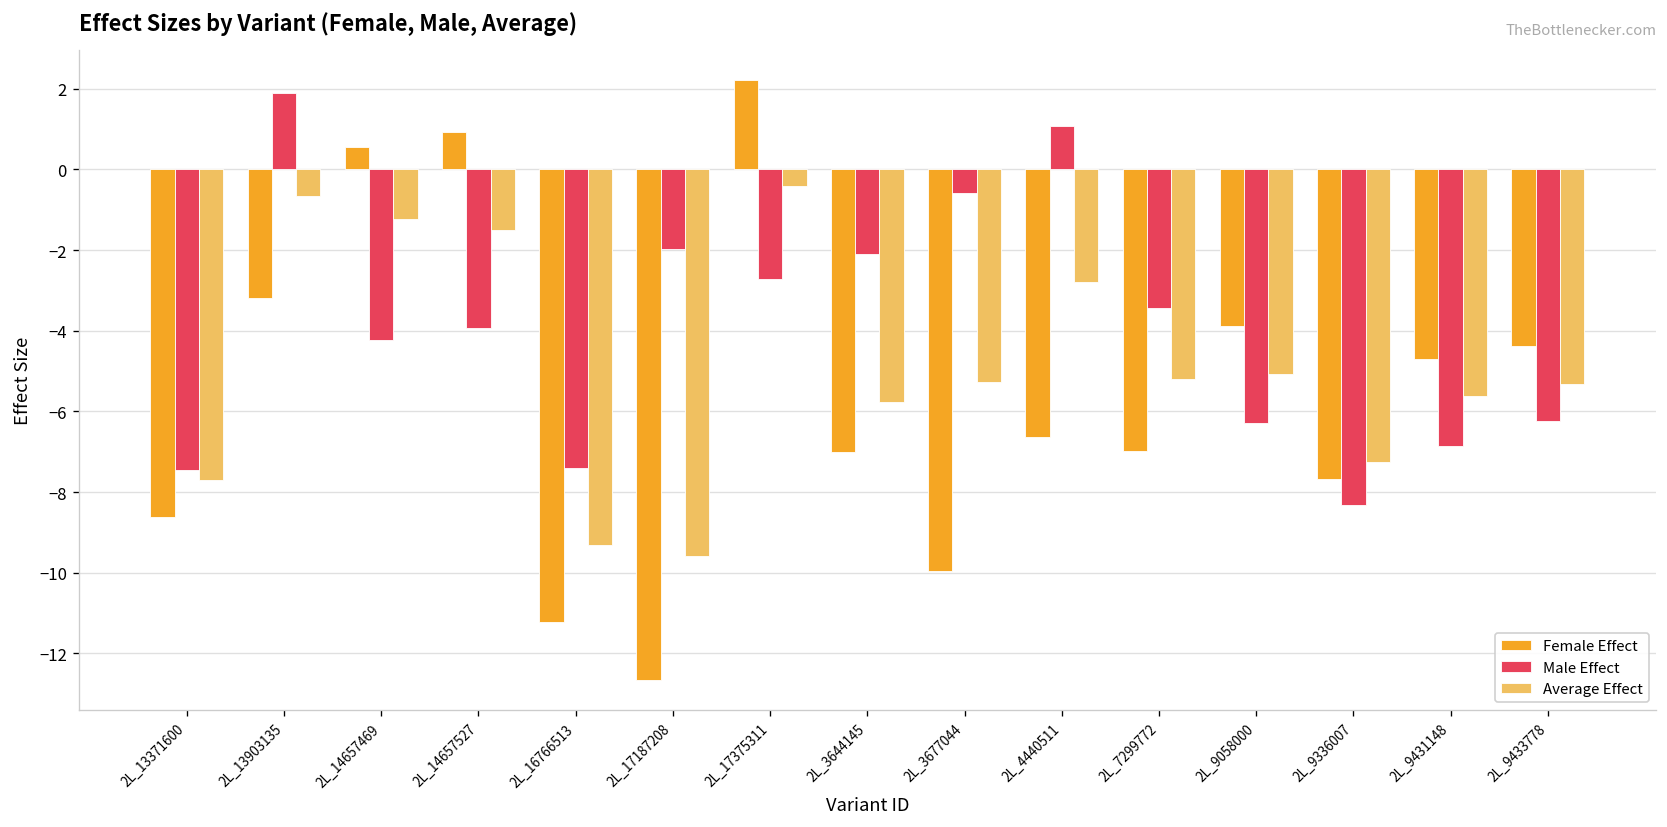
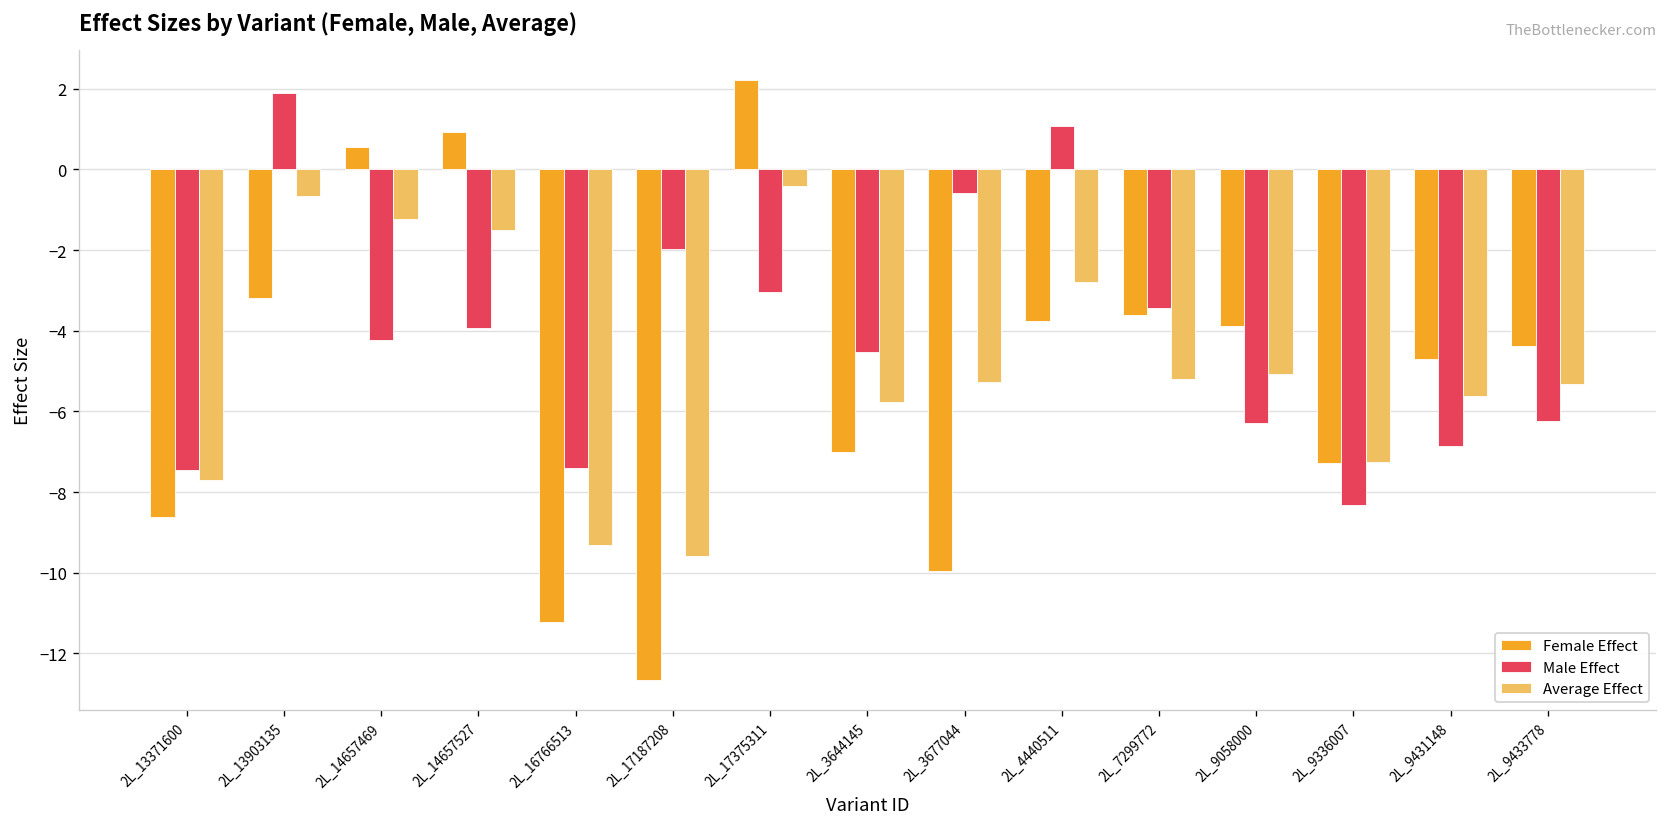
Male Effect, 2L_17375311: -2.7 -> -3.0
Male Effect, 2L_3644145: -2.1 -> -4.5
Female Effect, 2L_4440511: -6.6 -> -3.7
Female Effect, 2L_7299772: -7.0 -> -3.6
Female Effect, 2L_9336007: -7.7 -> -7.3
